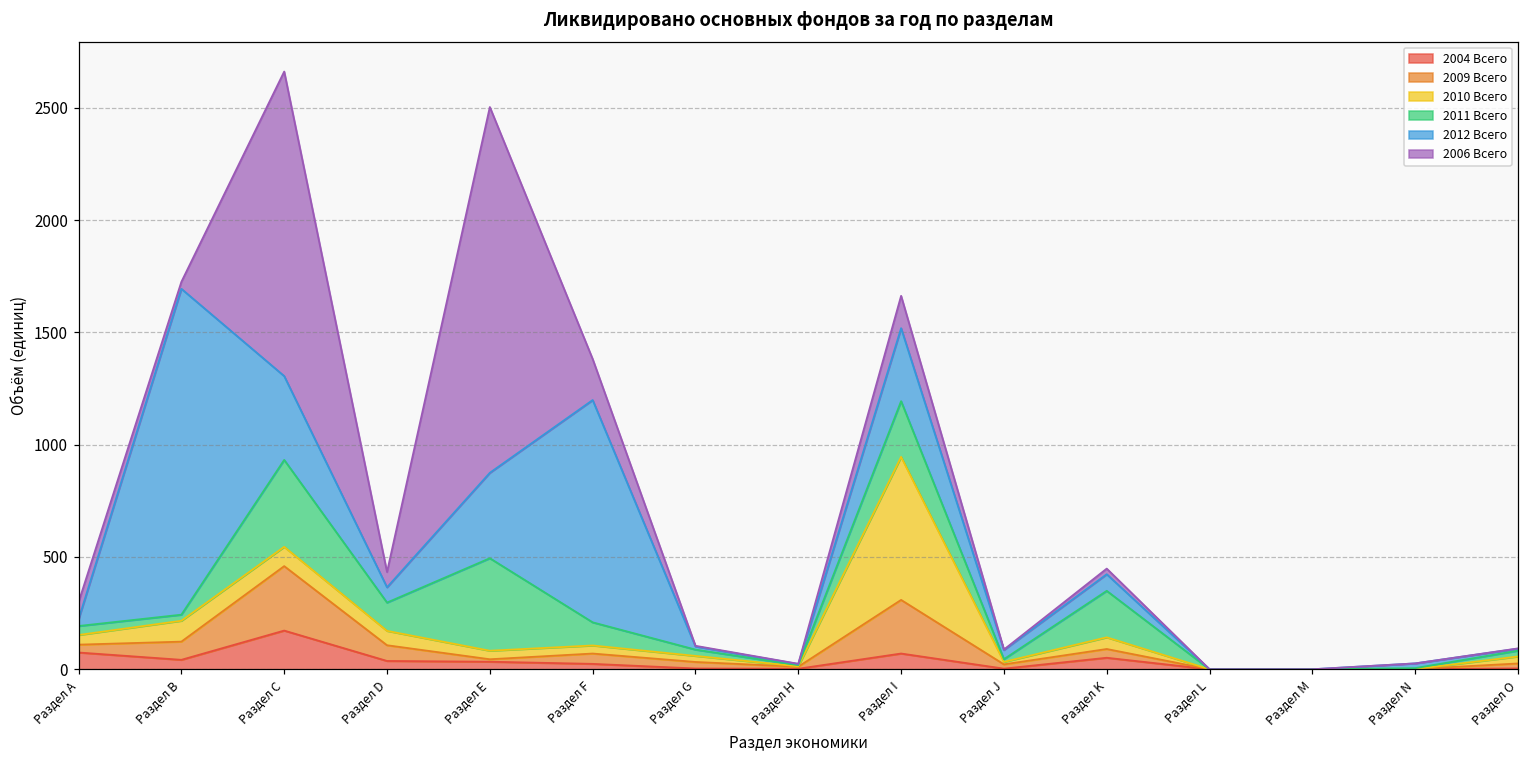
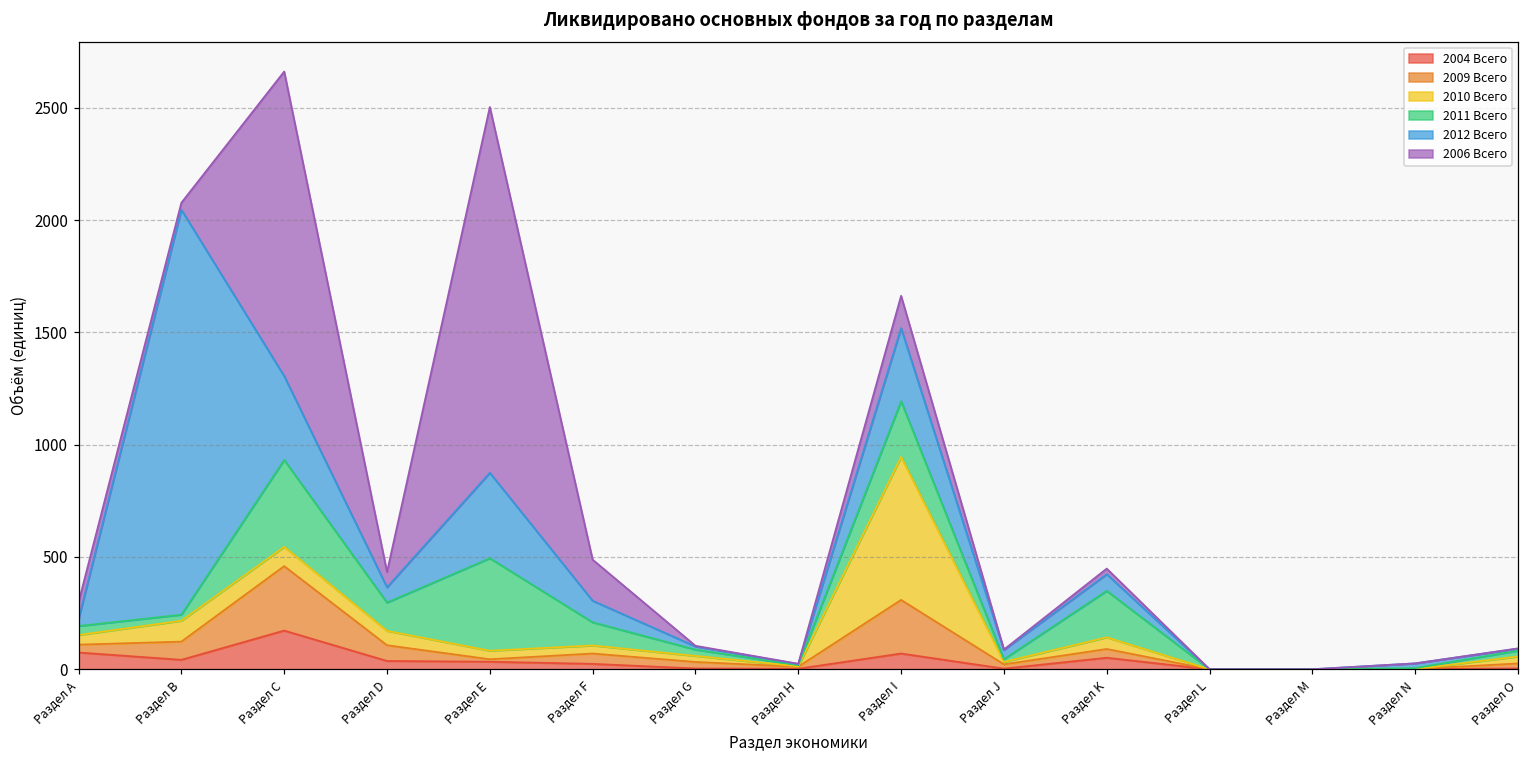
2012 Всего, Раздел В: 1450 -> 1800
2012 Всего, Раздел F: 990 -> 100
